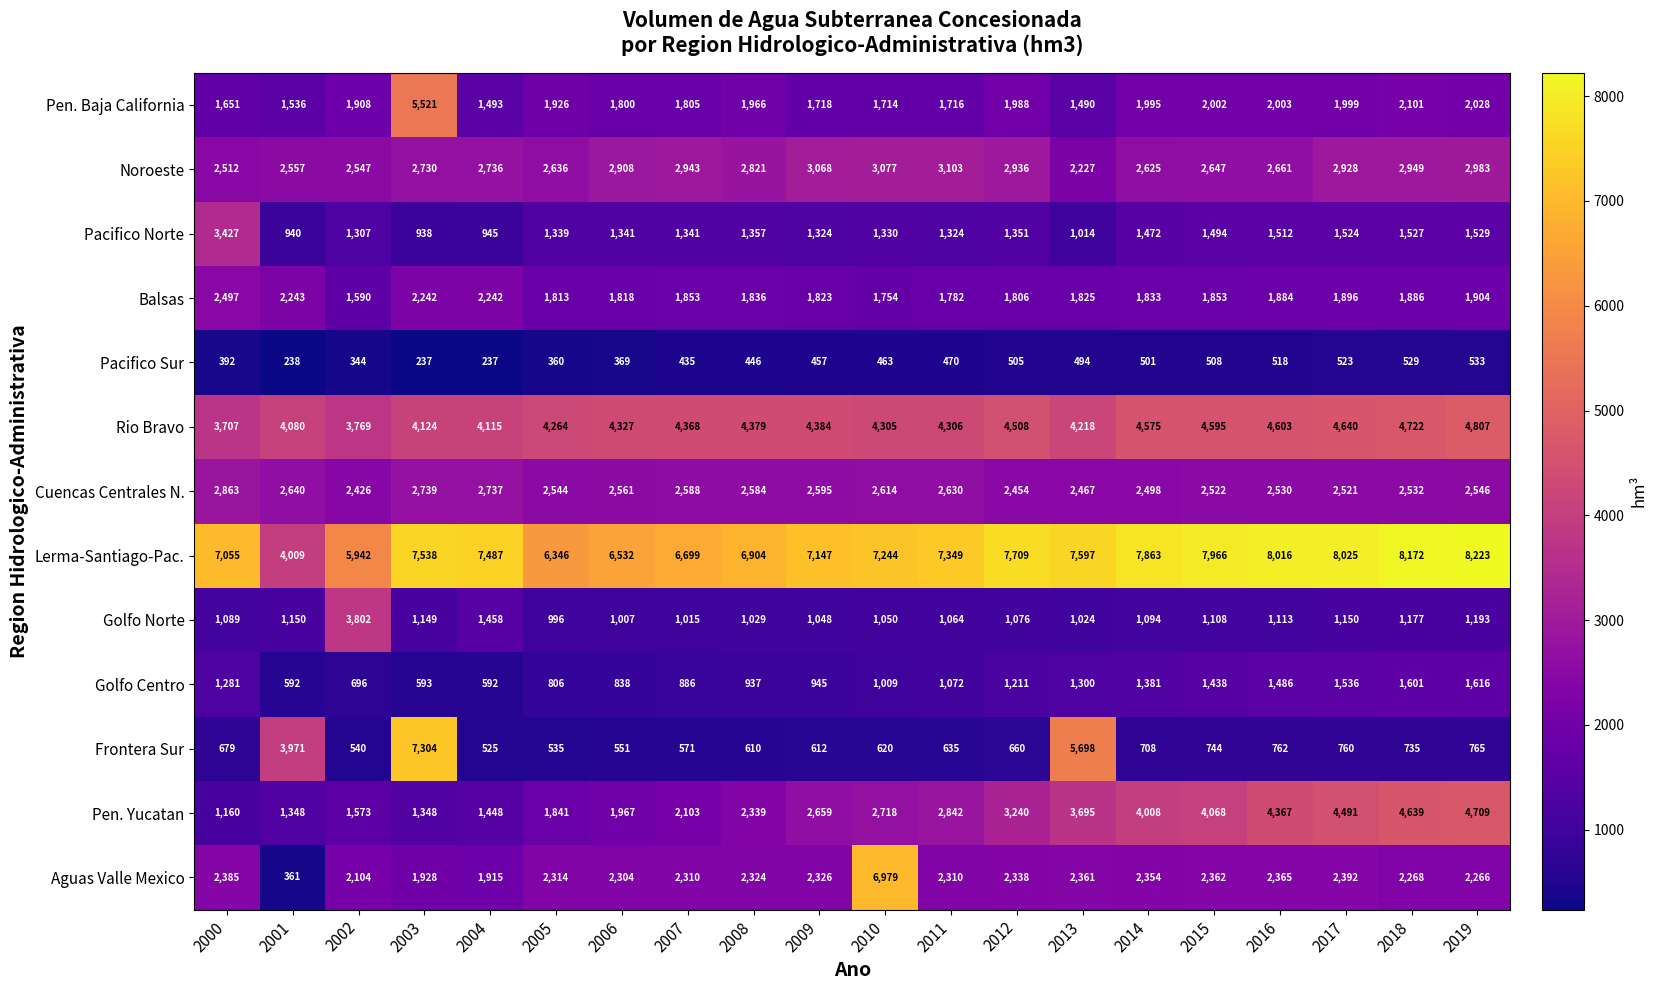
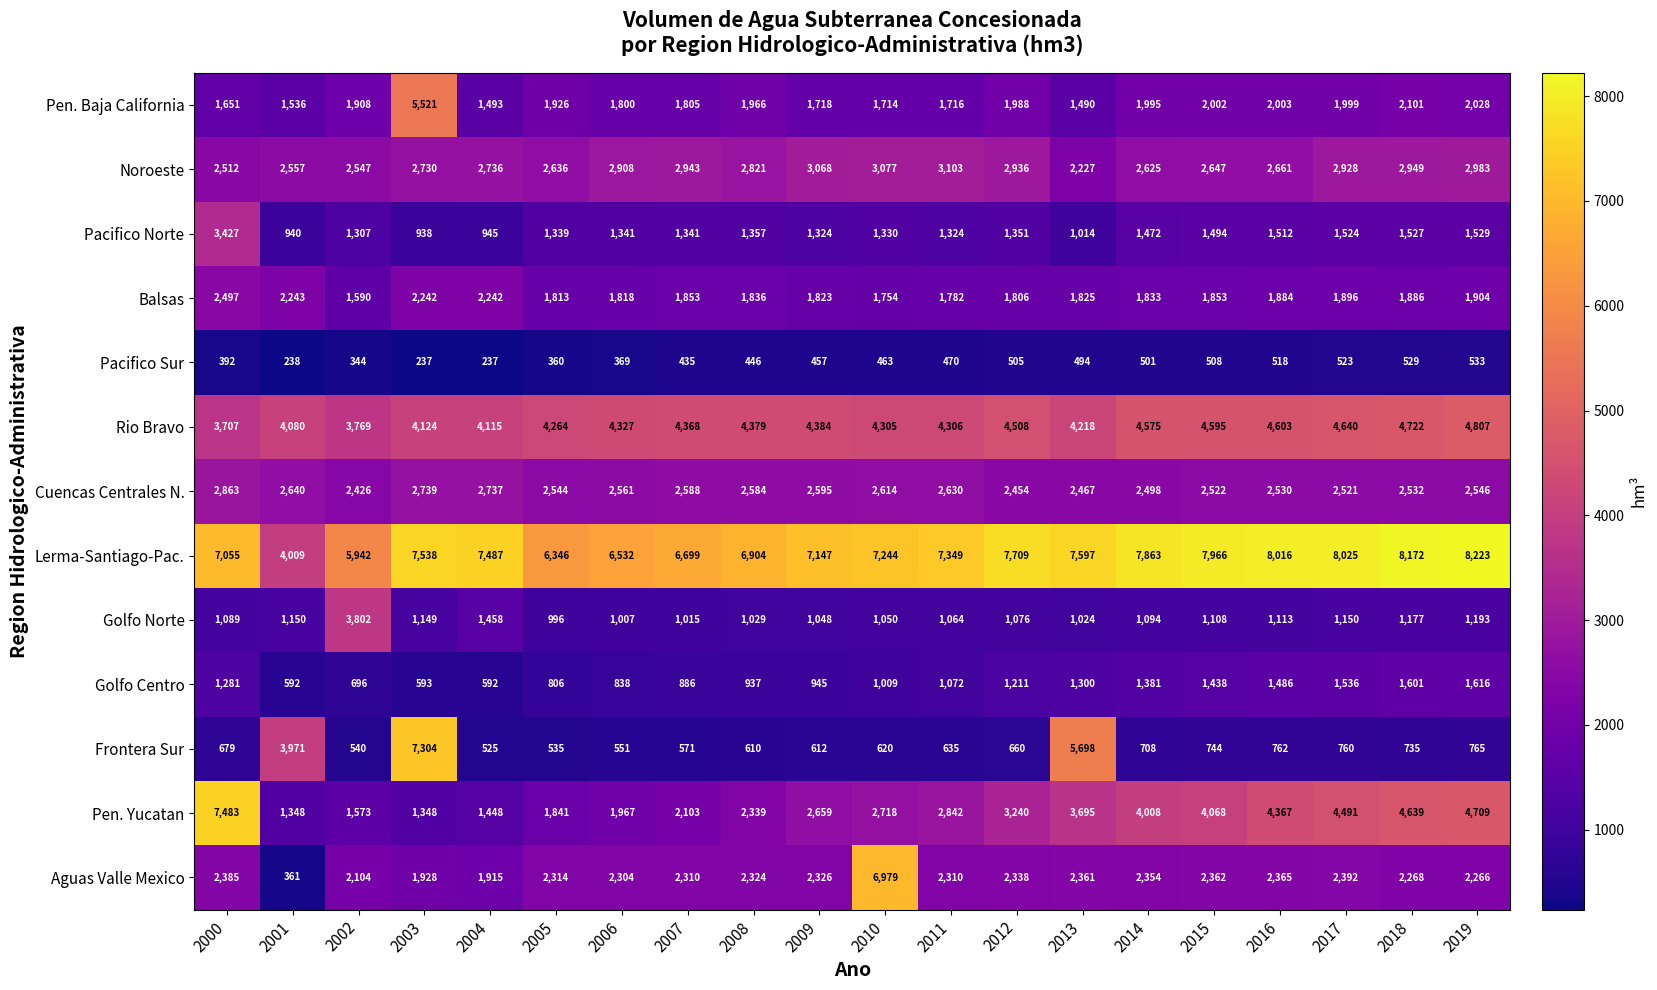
Pen. Yucatan, 2000: 1,160 -> 7,483
